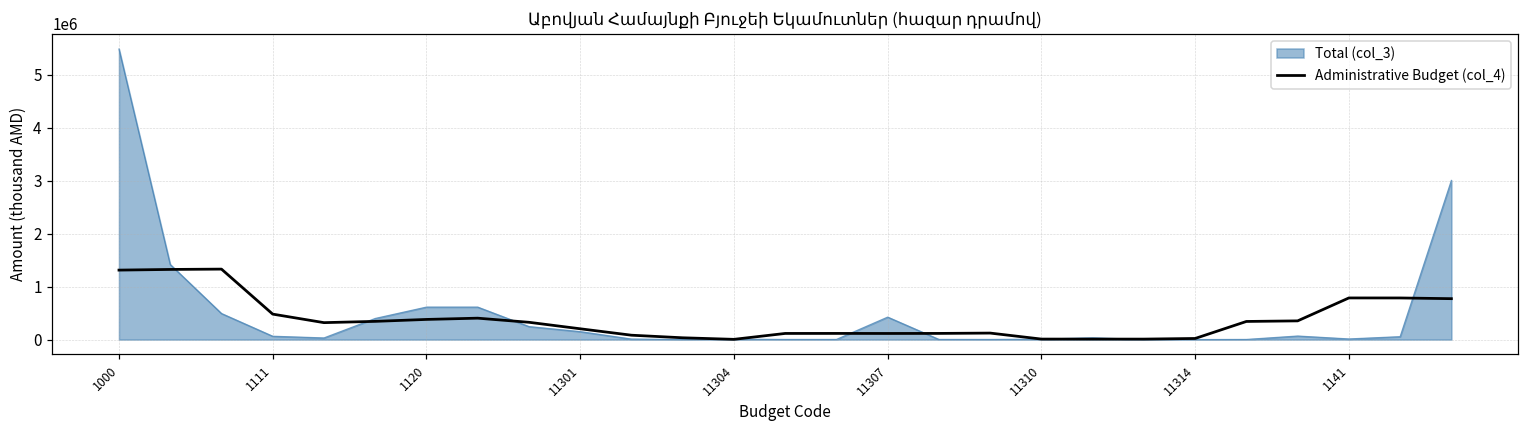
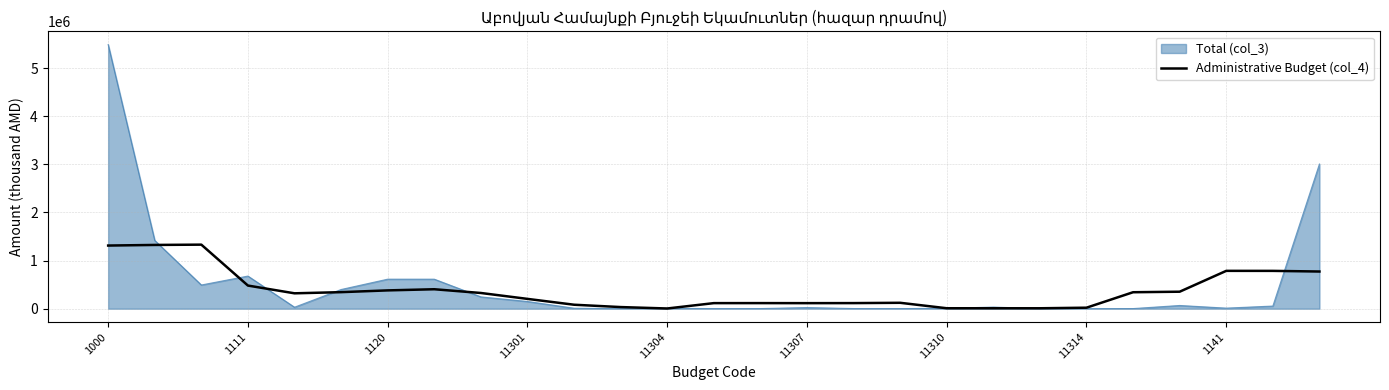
Total (col_3), 1111: 100000 -> 700000
Total (col_3), 11307: 400000 -> 0
